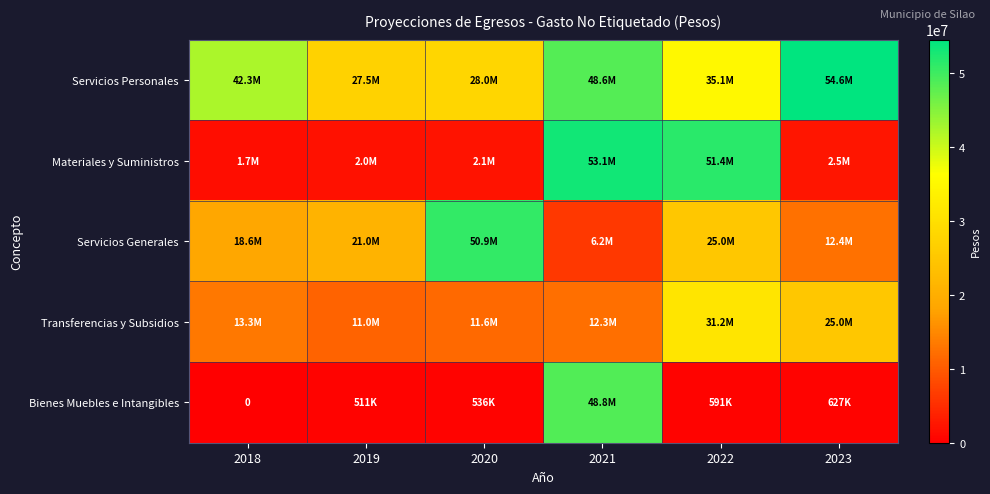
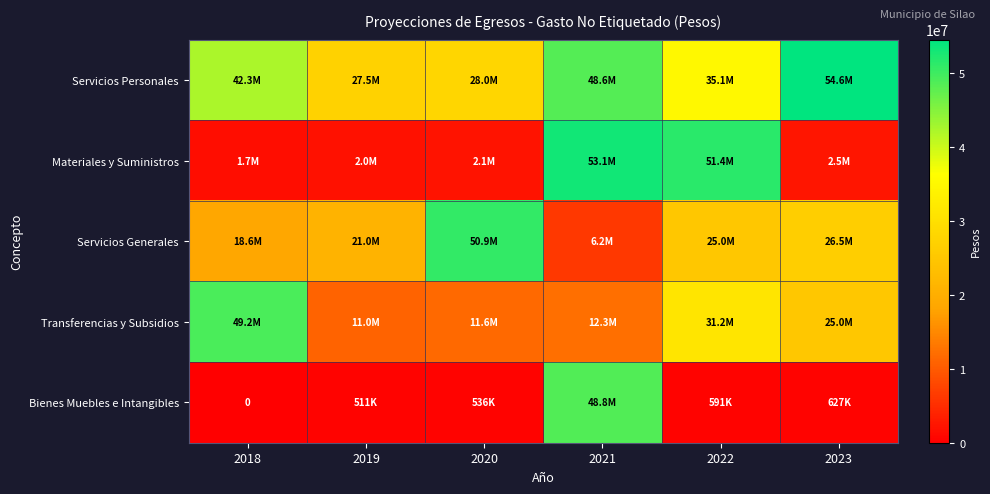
Servicios Generales, 2023: 12.4M -> 26.5M
Transferencias y Subsidios, 2018: 13.3M -> 49.2M
